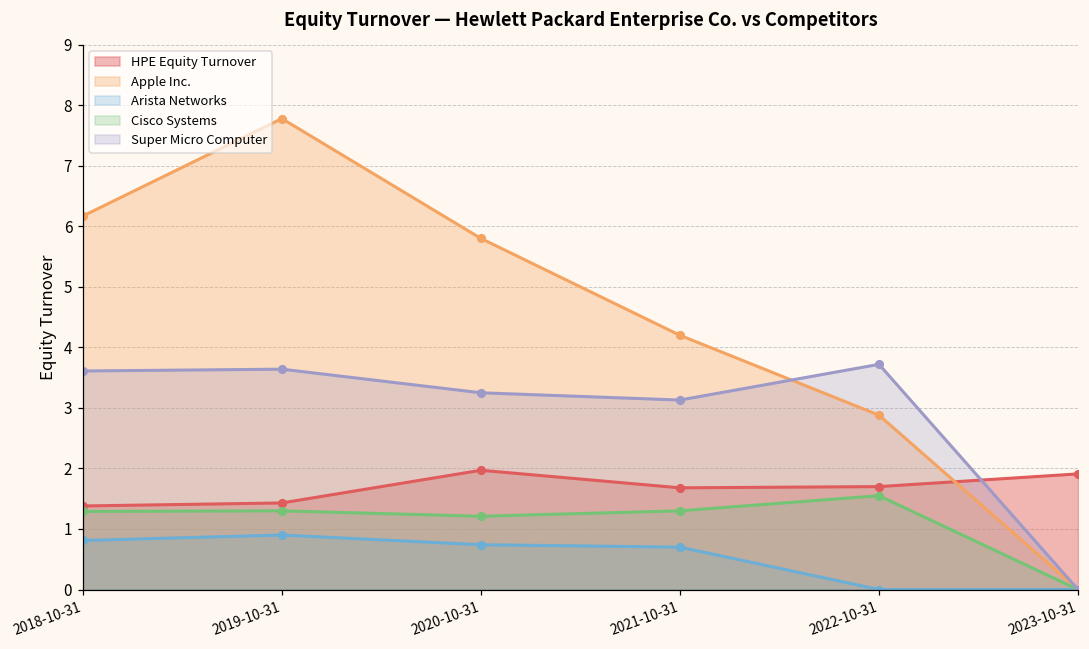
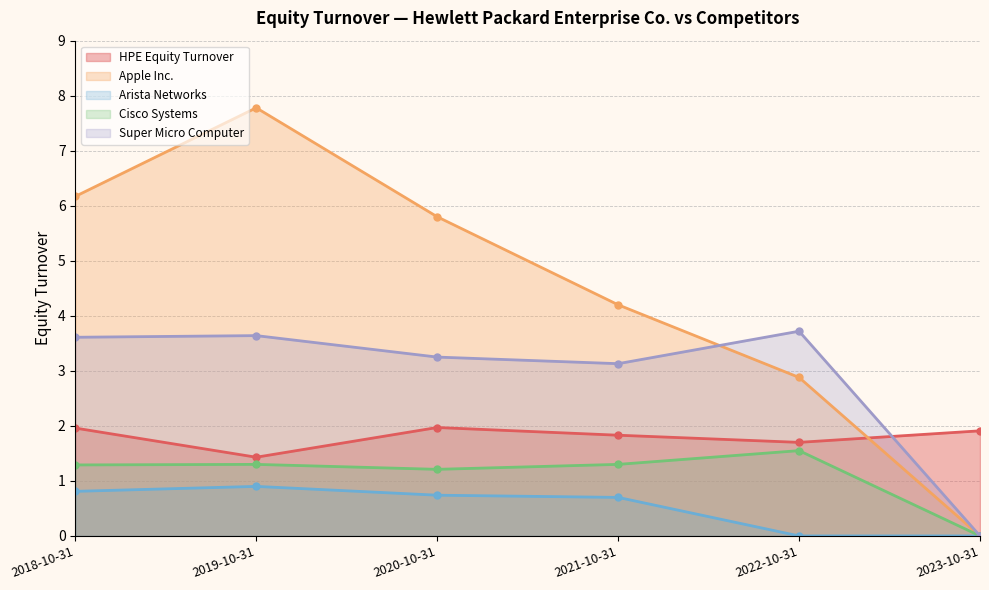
HPE Equity Turnover, 2018-10-31: 1.4 -> 2.0
HPE Equity Turnover, 2021-10-31: 1.7 -> 1.8
